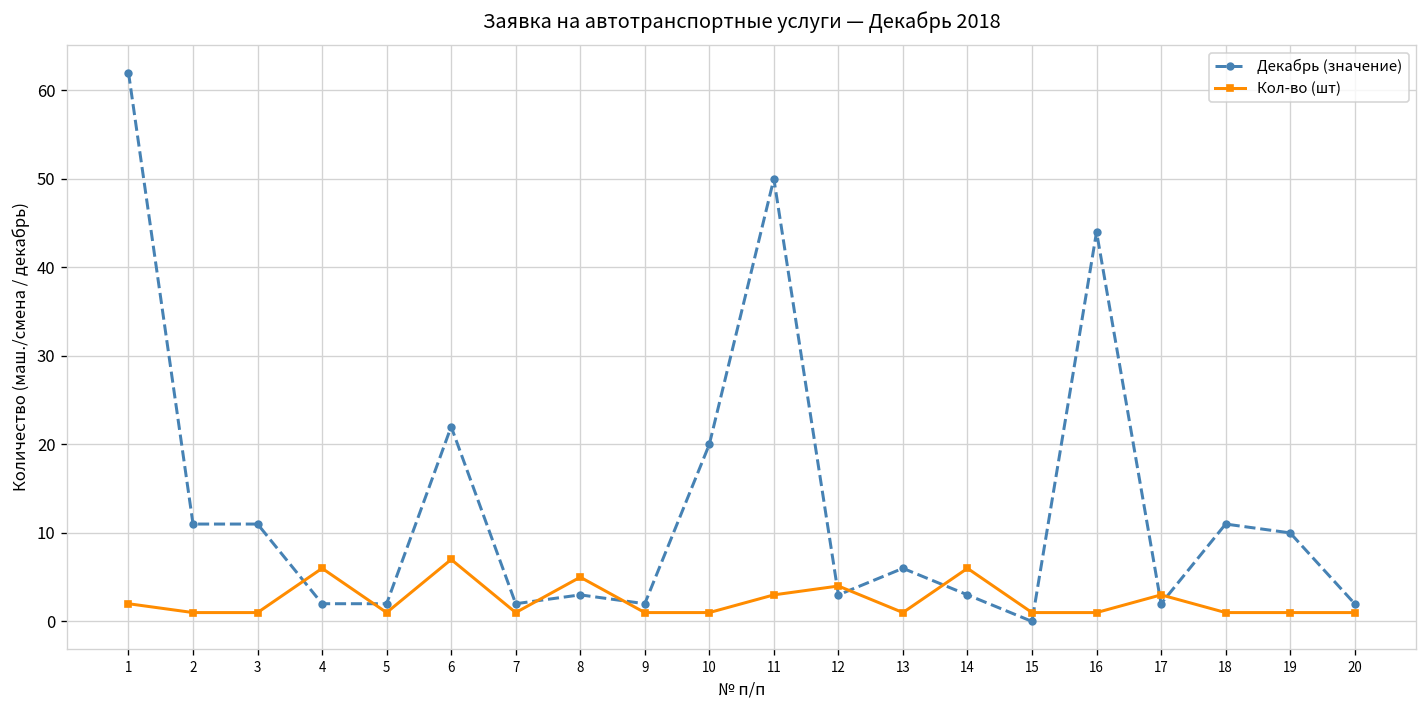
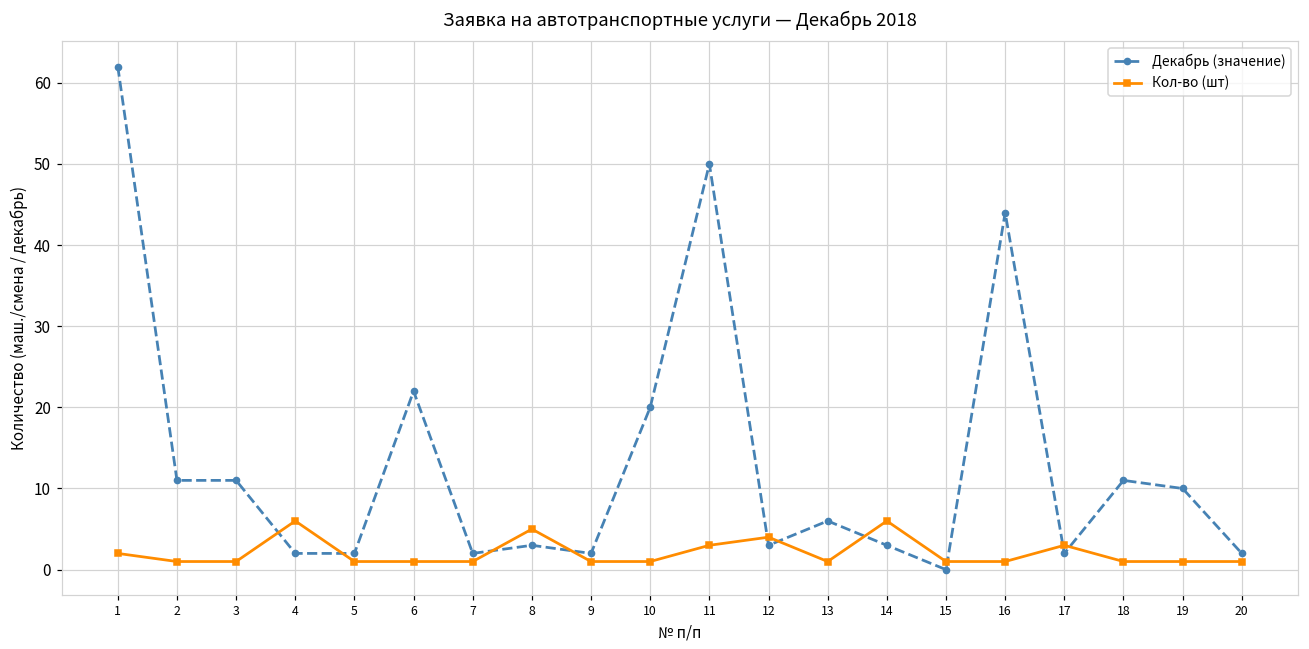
Кол-во (шт), 6: 7 -> 1
